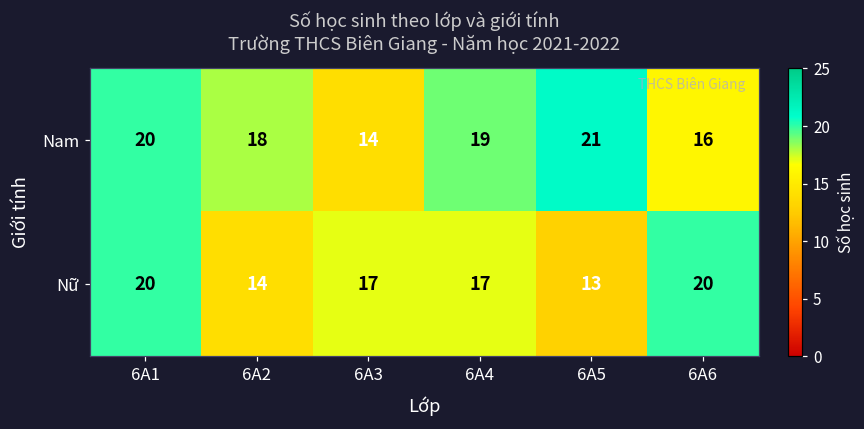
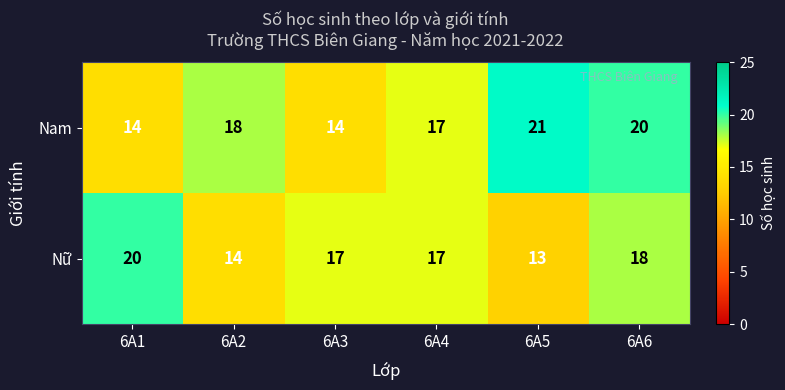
Nam, 6A1: 20 -> 14
Nam, 6A4: 19 -> 17
Nam, 6A6: 16 -> 20
Nữ, 6A6: 20 -> 18
